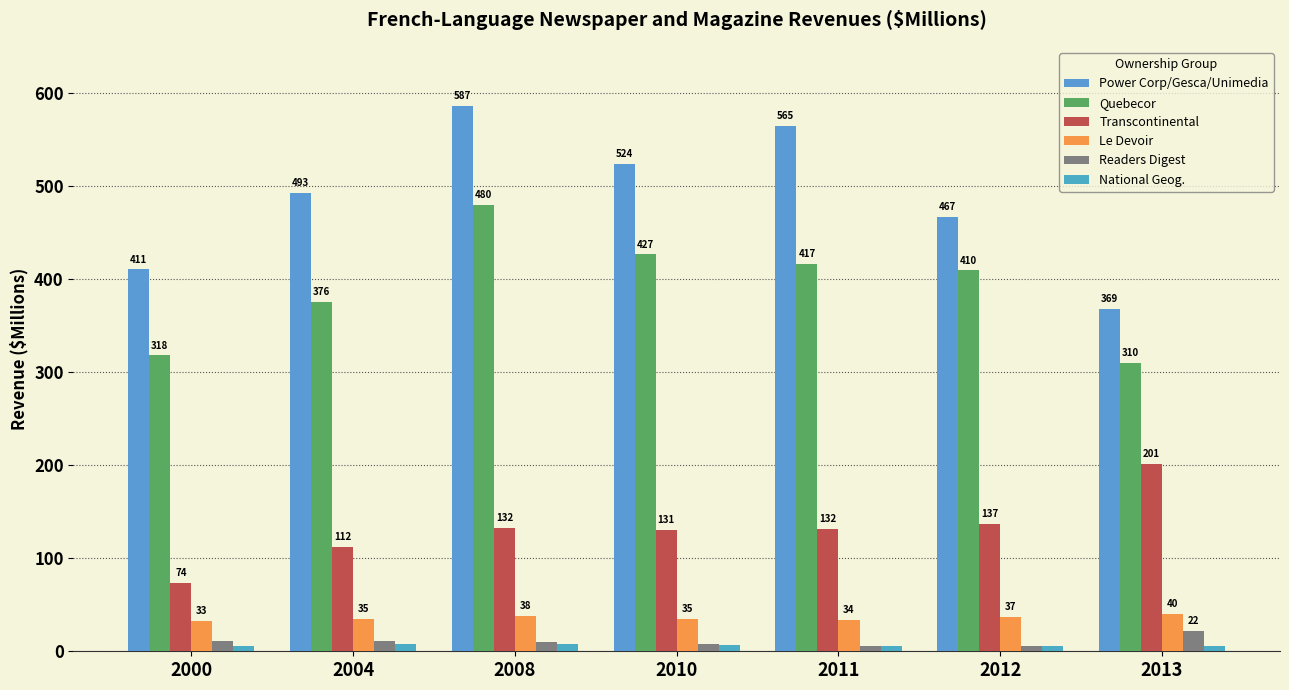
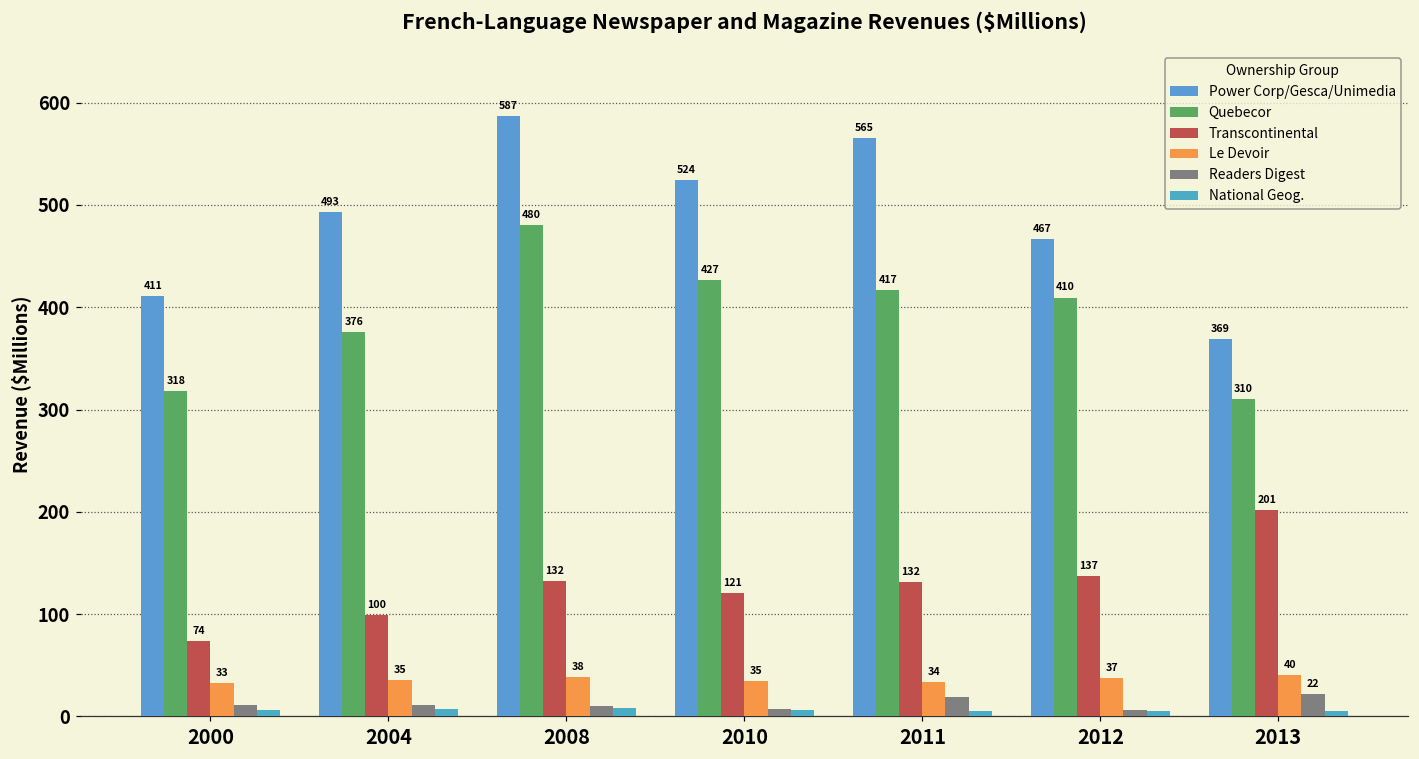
Transcontinental, 2004: 112 -> 100
Transcontinental, 2010: 131 -> 121
Readers Digest, 2011: 10 -> 20
